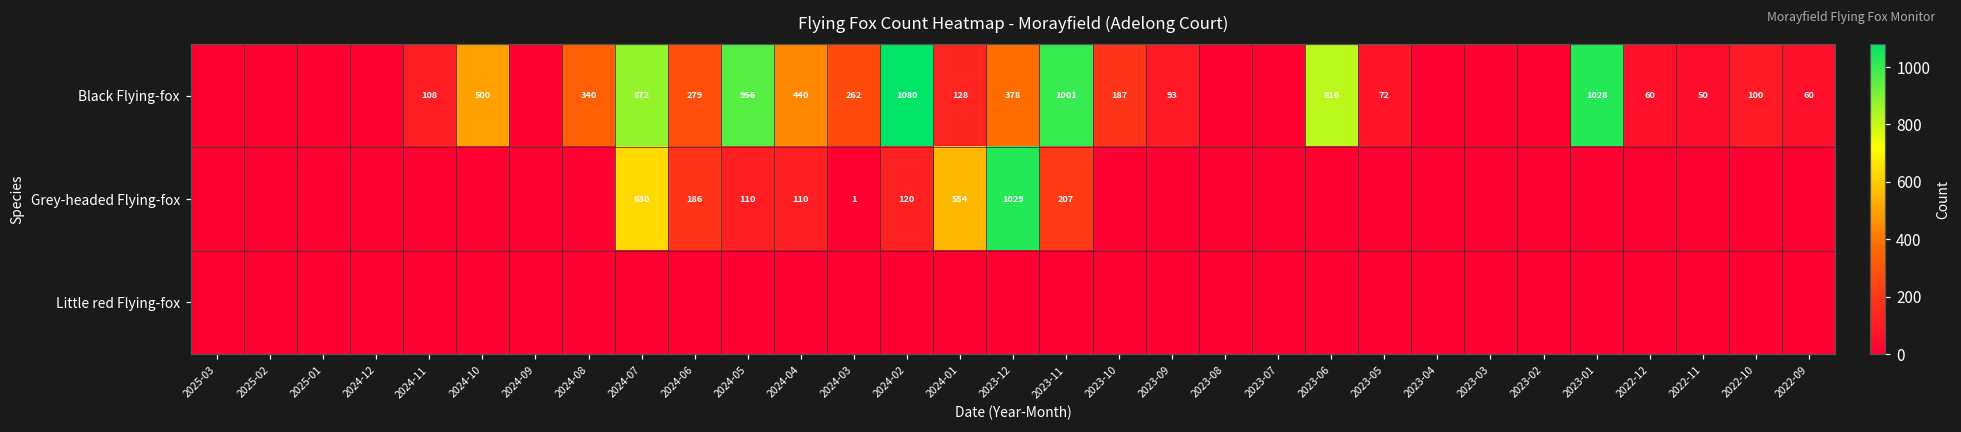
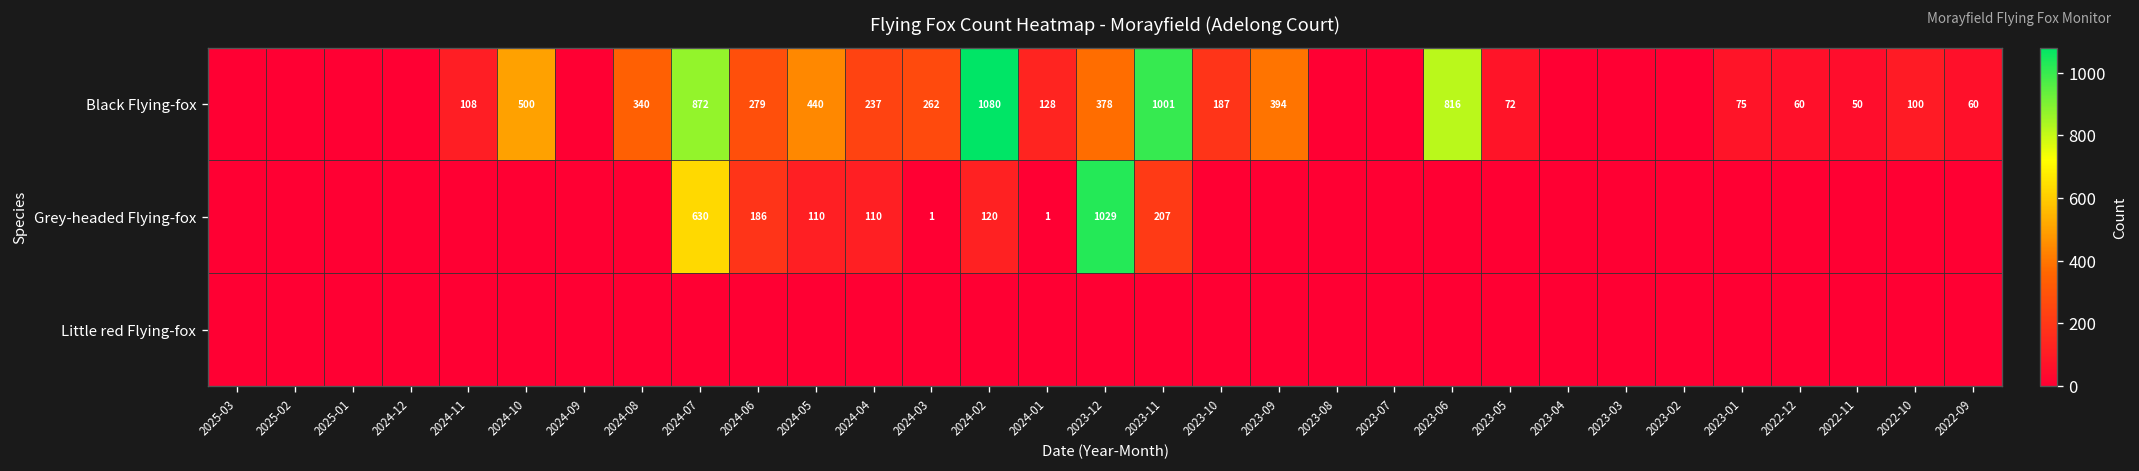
Black Flying-fox, 2024-05: 956 -> 440
Black Flying-fox, 2024-04: 440 -> 237
Black Flying-fox, 2023-09: 93 -> 394
Black Flying-fox, 2023-01: 1028 -> 75
Grey-headed Flying-fox, 2024-01: 554 -> 1
